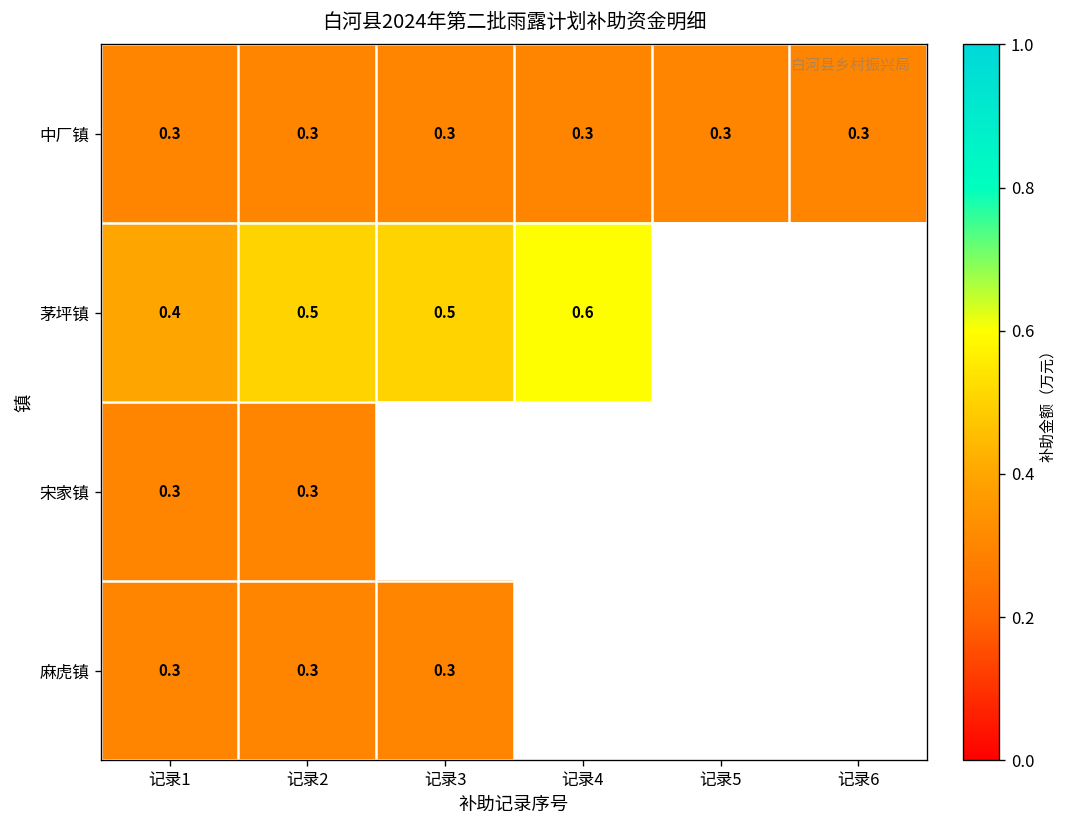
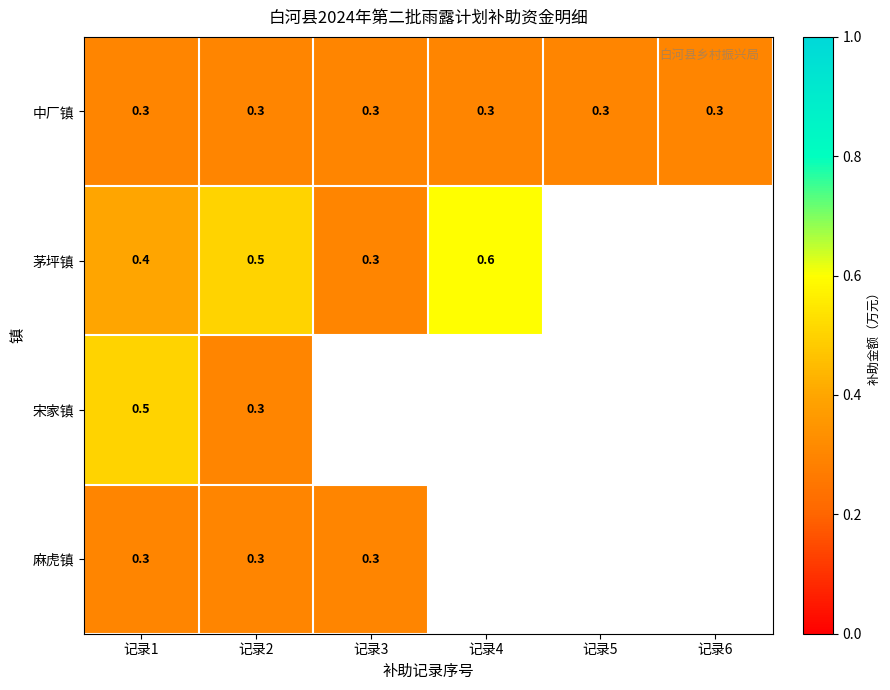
茅坪镇, 记录3: 0.5 -> 0.3
宋家镇, 记录1: 0.3 -> 0.5
